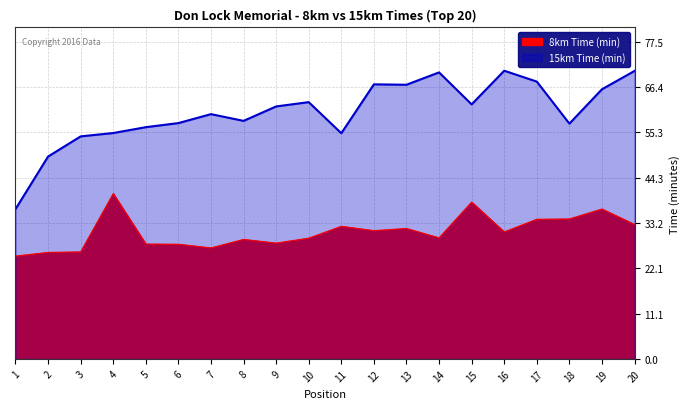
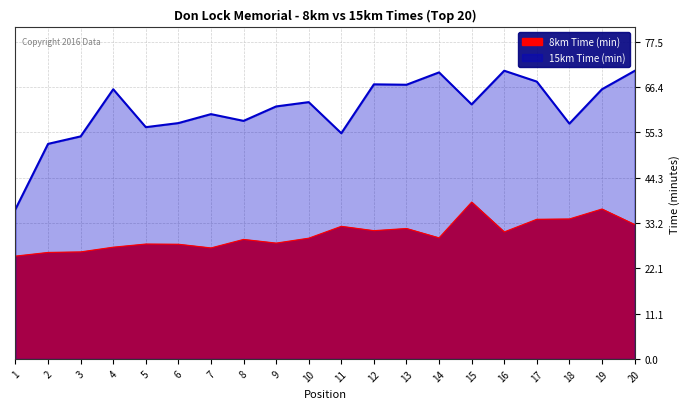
15km Time (min), 2: 49 -> 53
8km Time (min), 4: 40 -> 27
15km Time (min), 4: 55 -> 66
